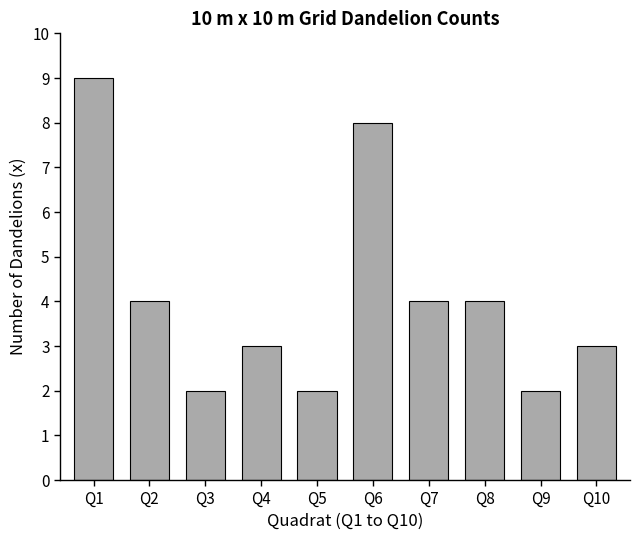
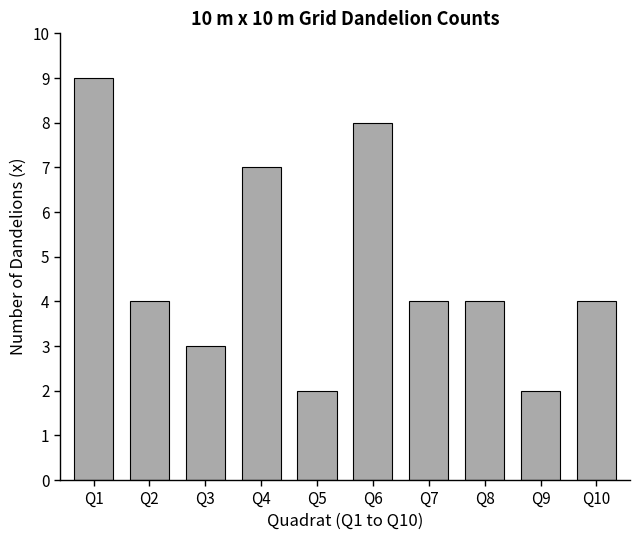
Q3: 2 -> 3
Q4: 3 -> 7
Q10: 3 -> 4
